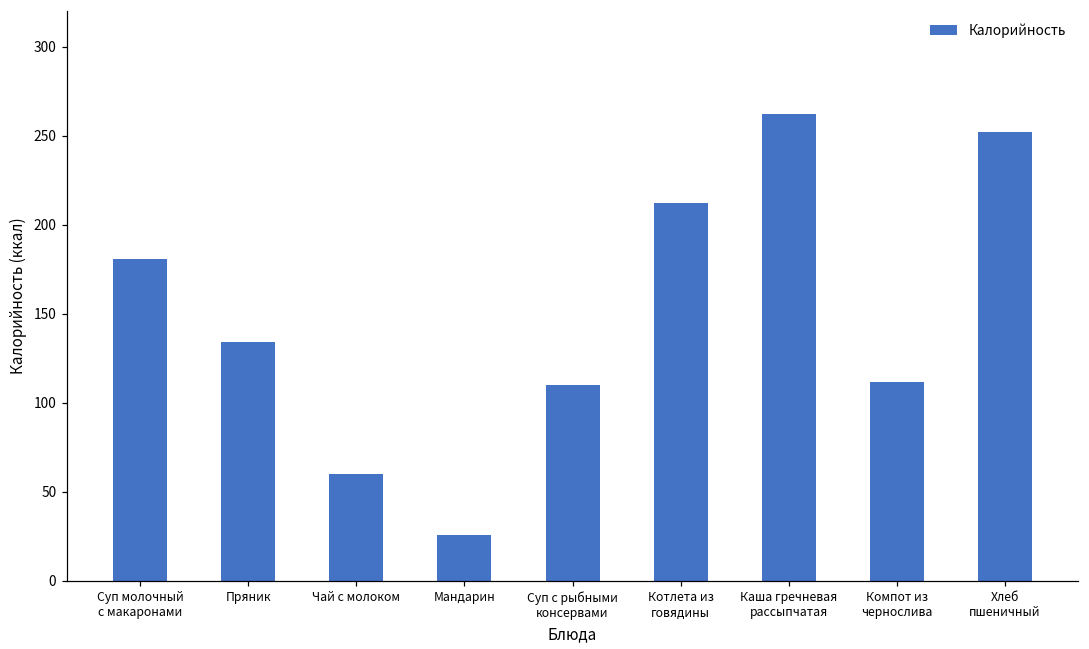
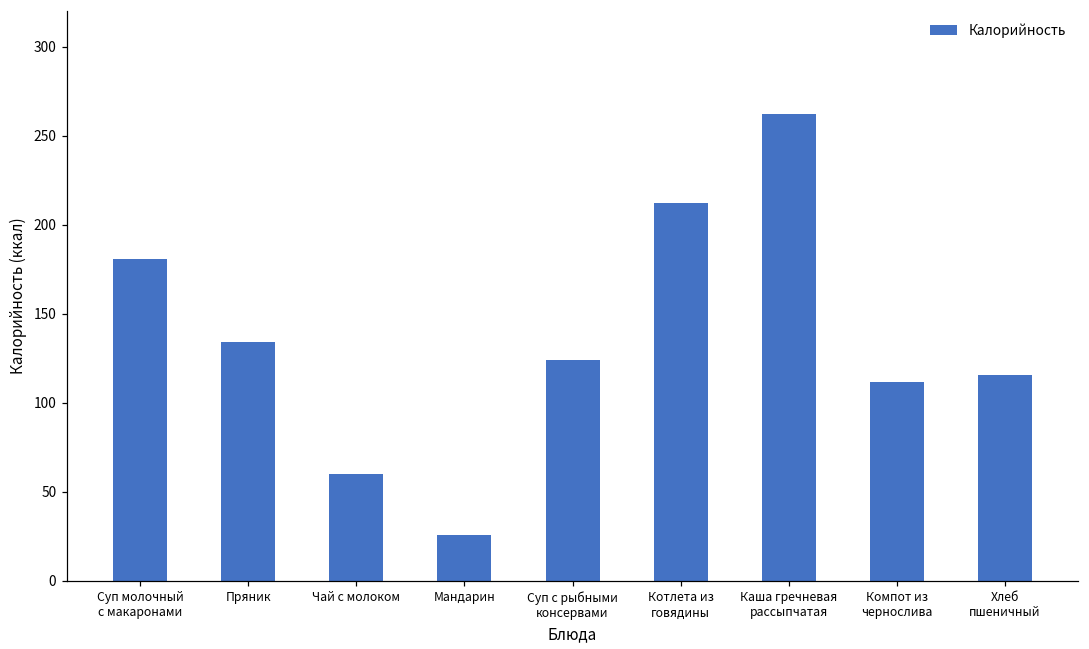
Суп с рыбными консервами: 110 -> 124
Хлеб пшеничный: 252 -> 116
